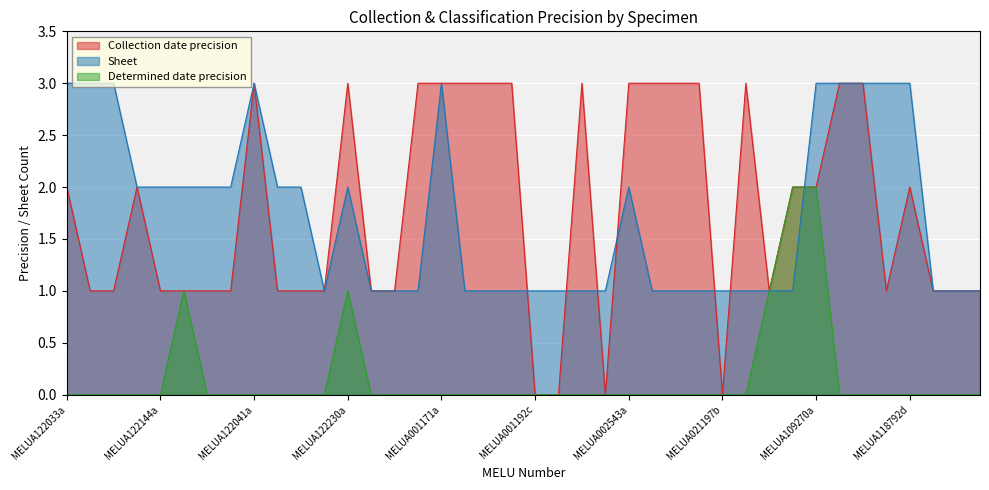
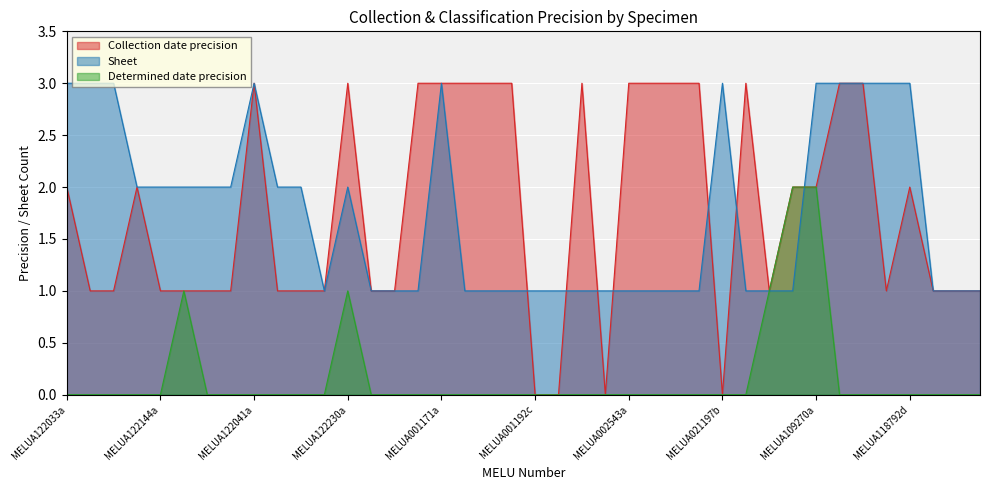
Sheet, MELUA002543a: 2 -> 1
Sheet, MELUA021197b: 1 -> 3
